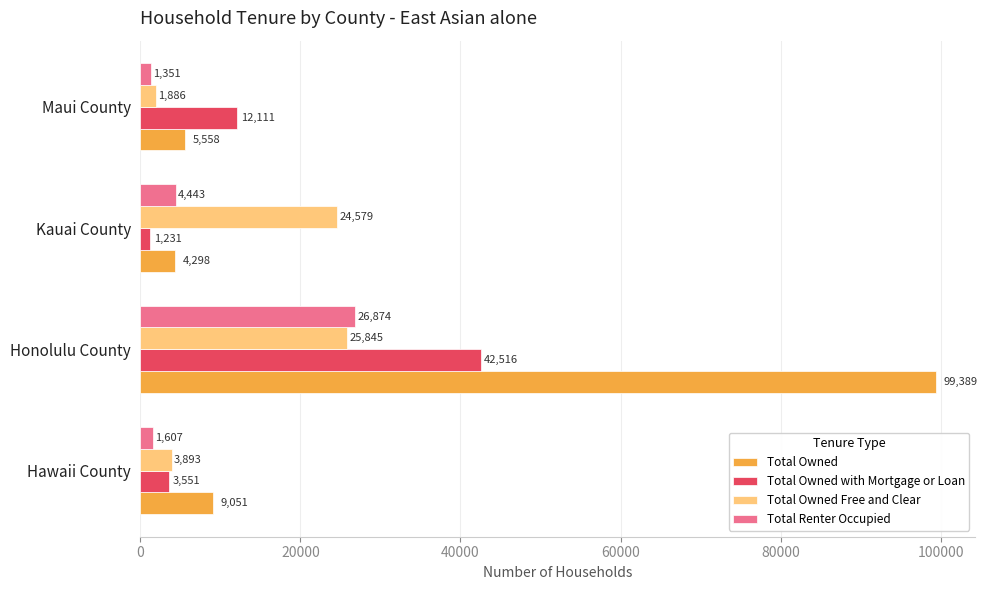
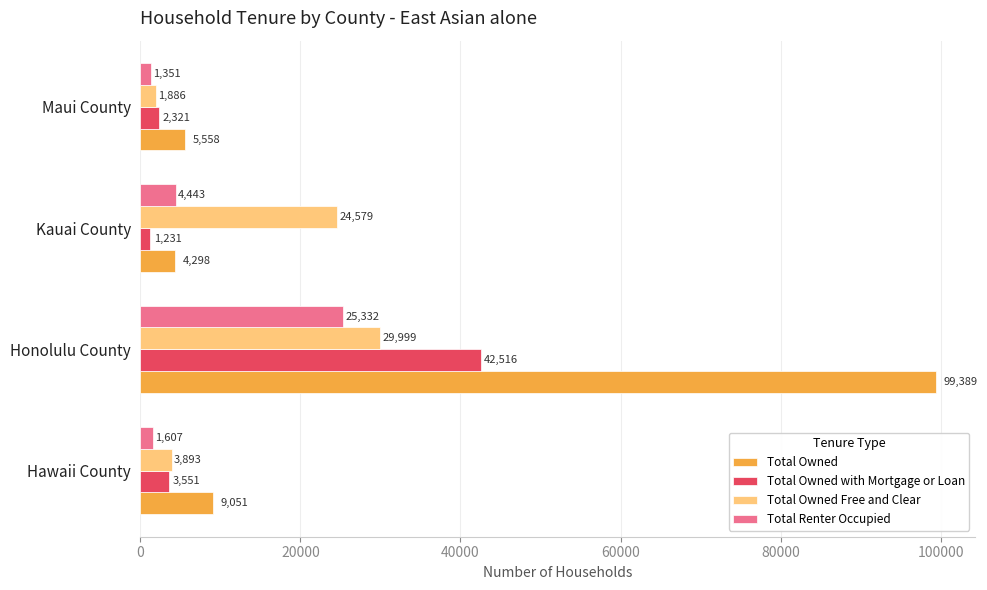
Total Owned with Mortgage or Loan, Maui County: 12,111 -> 2,321
Total Renter Occupied, Honolulu County: 26,874 -> 25,332
Total Owned Free and Clear, Honolulu County: 25,845 -> 29,999
